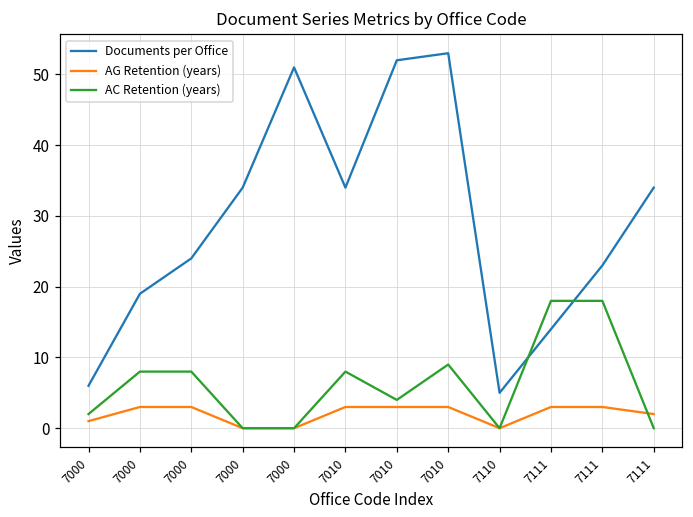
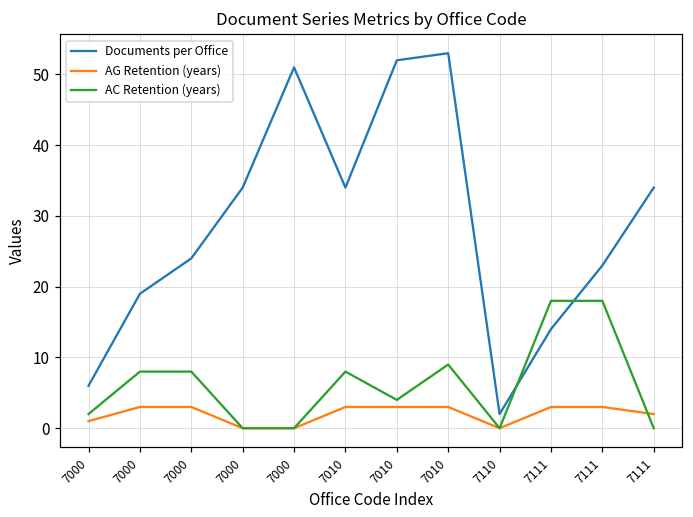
Documents per Office, 7110: 5 -> 2
